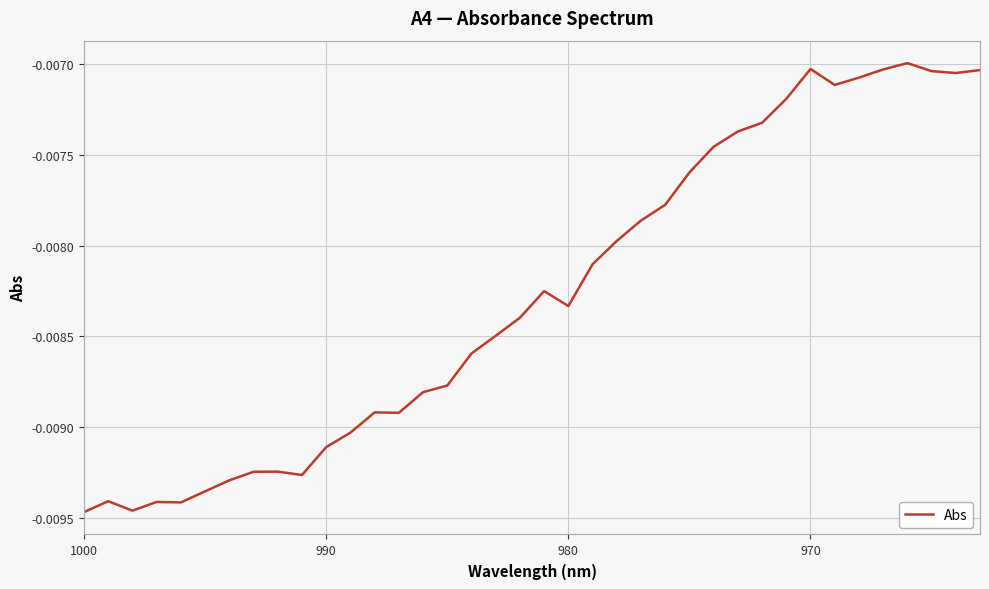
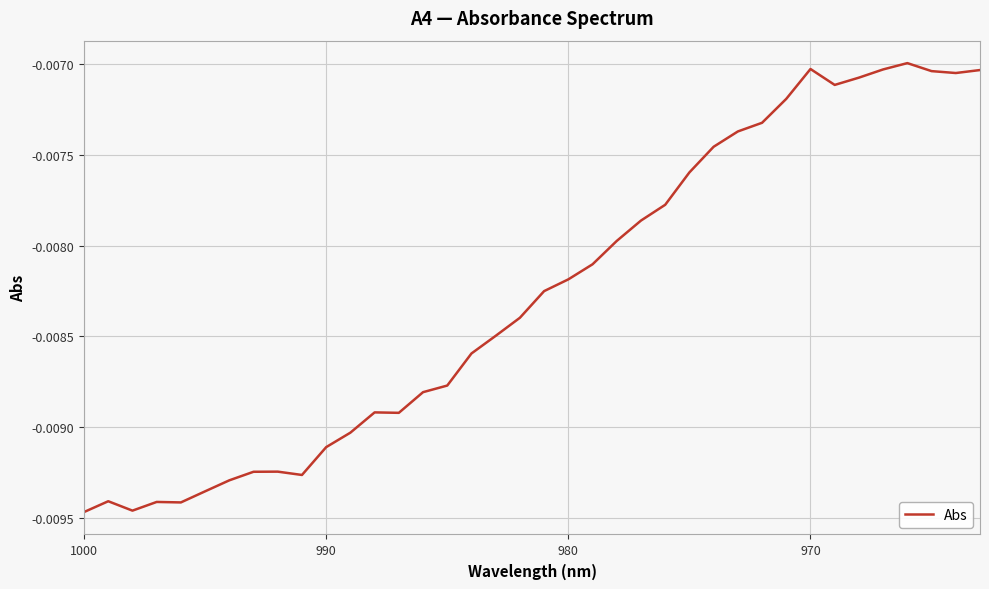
980: -0.00833 -> -0.00819
